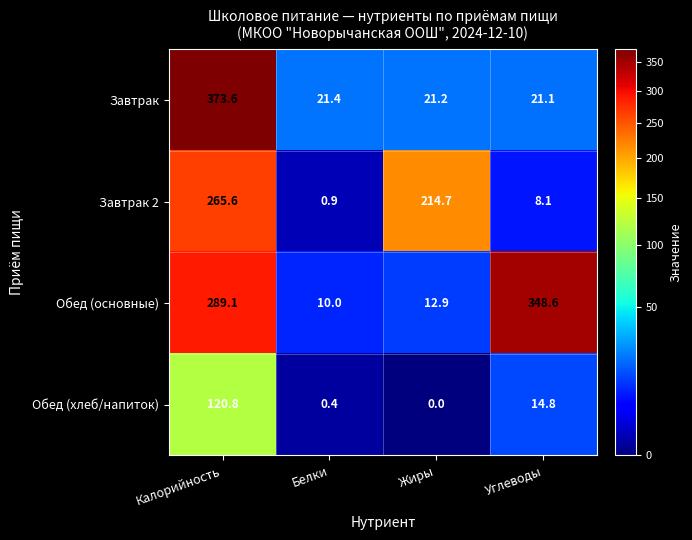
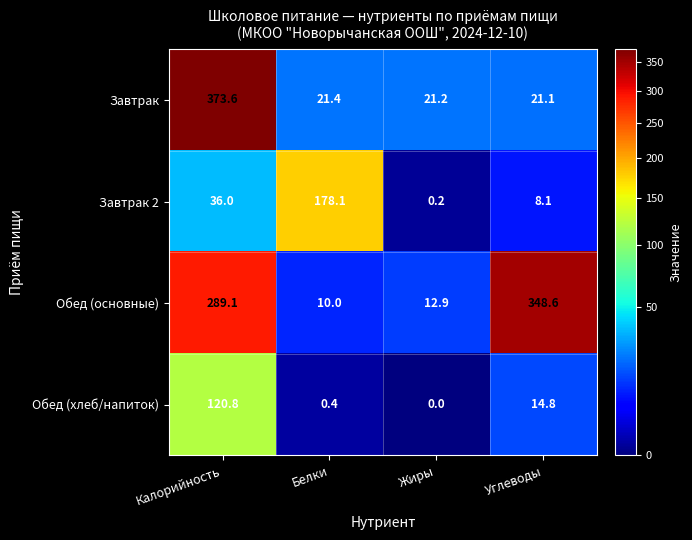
Завтрак 2, Калорийность: 265.6 -> 36.0
Завтрак 2, Белки: 0.9 -> 178.1
Завтрак 2, Жиры: 214.7 -> 0.2
